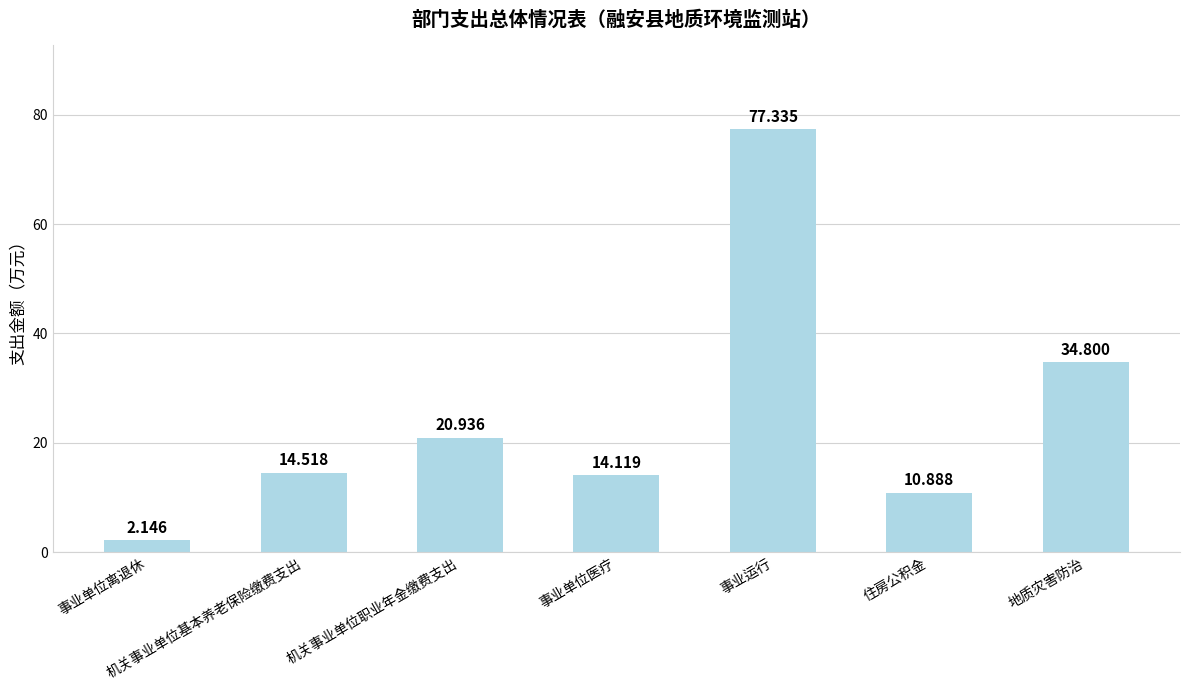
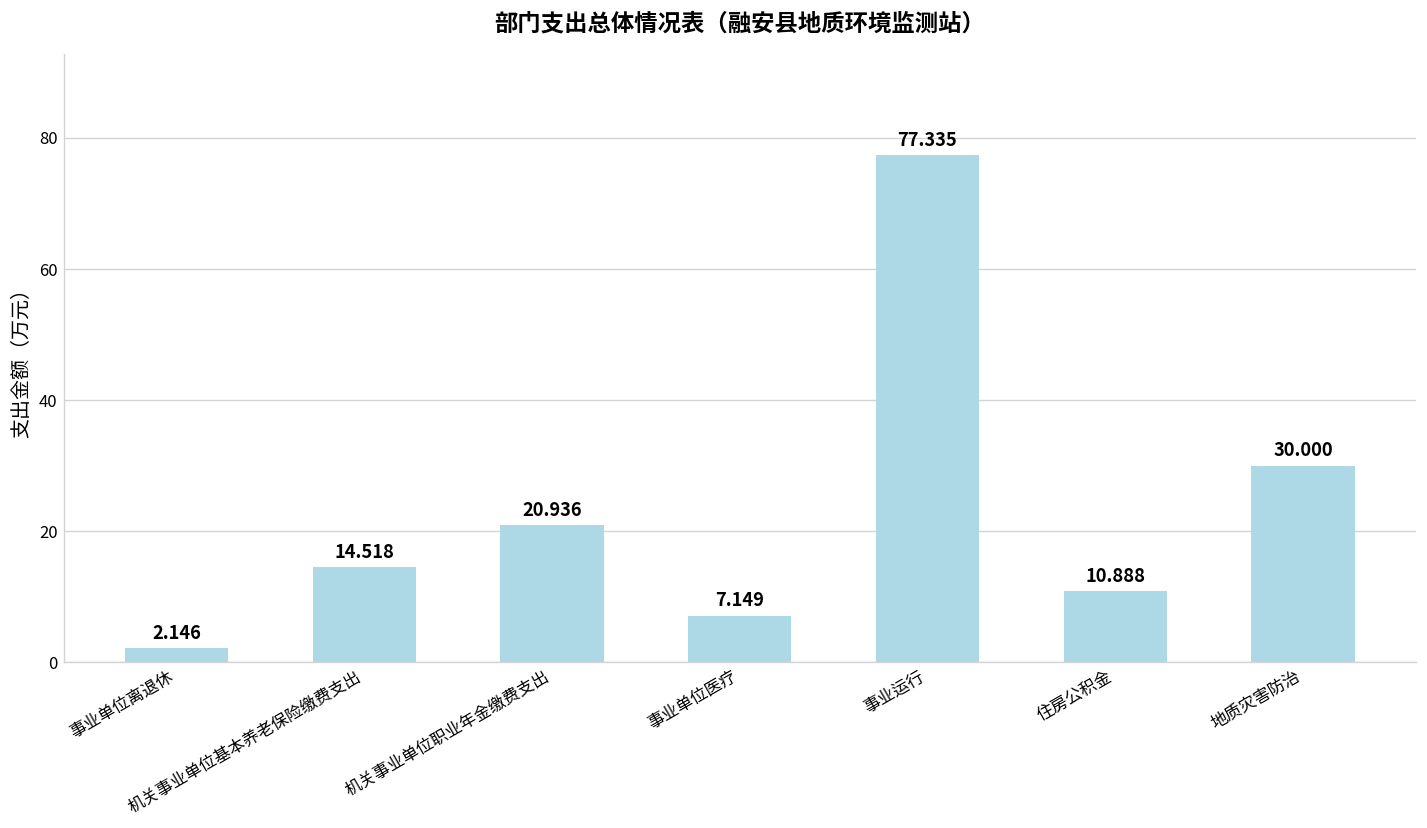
事业单位医疗: 14.119 -> 7.149
地质灾害防治: 34.800 -> 30.000
